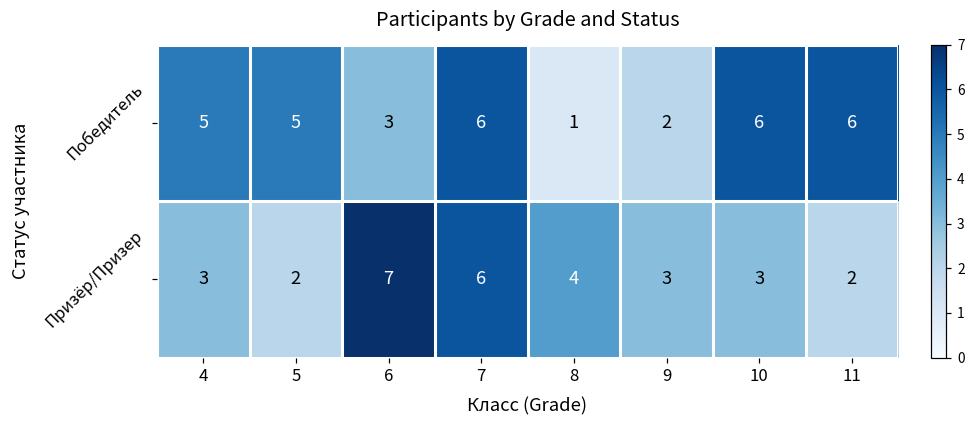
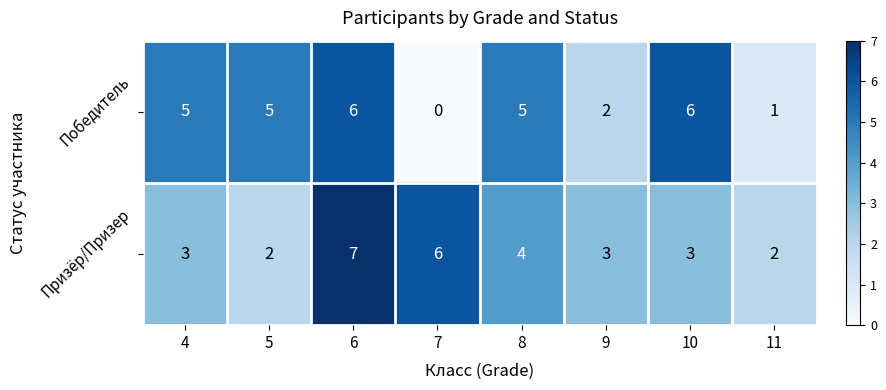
Победитель, 6: 3 -> 6
Победитель, 7: 6 -> 0
Победитель, 8: 1 -> 5
Победитель, 11: 6 -> 1
